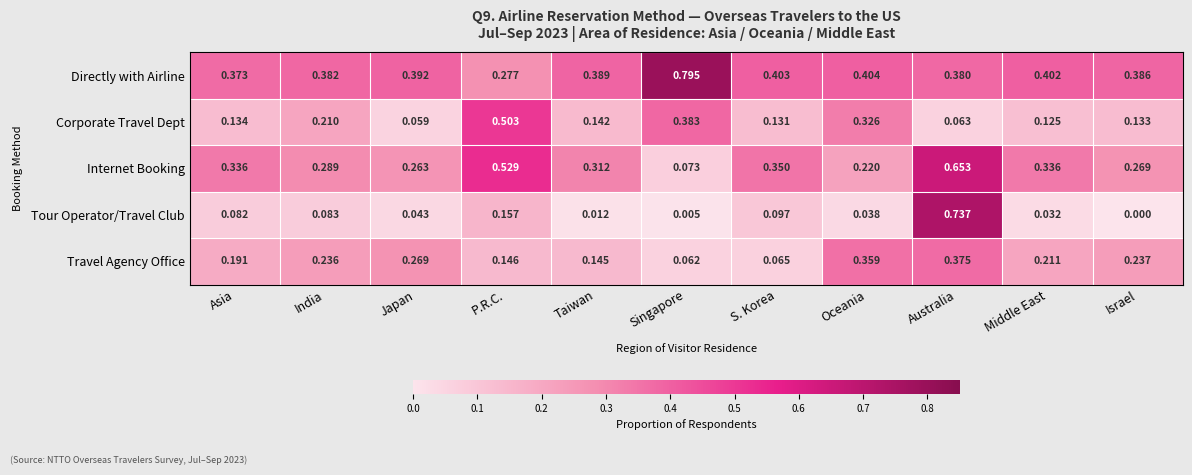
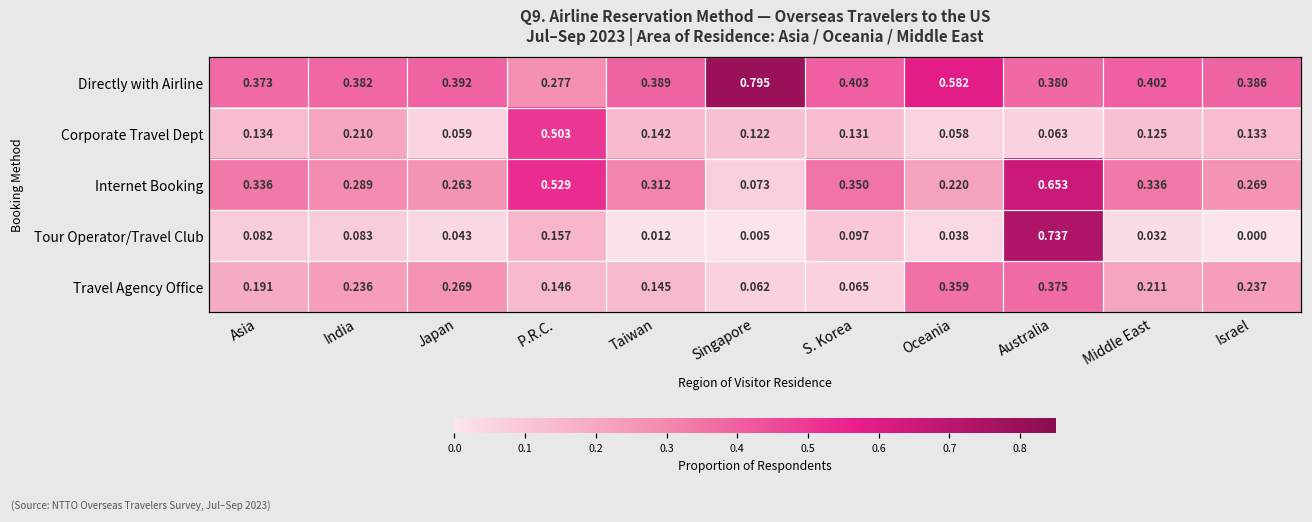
Directly with Airline, Oceania: 0.404 -> 0.582
Corporate Travel Dept, Singapore: 0.383 -> 0.122
Corporate Travel Dept, Oceania: 0.326 -> 0.058
